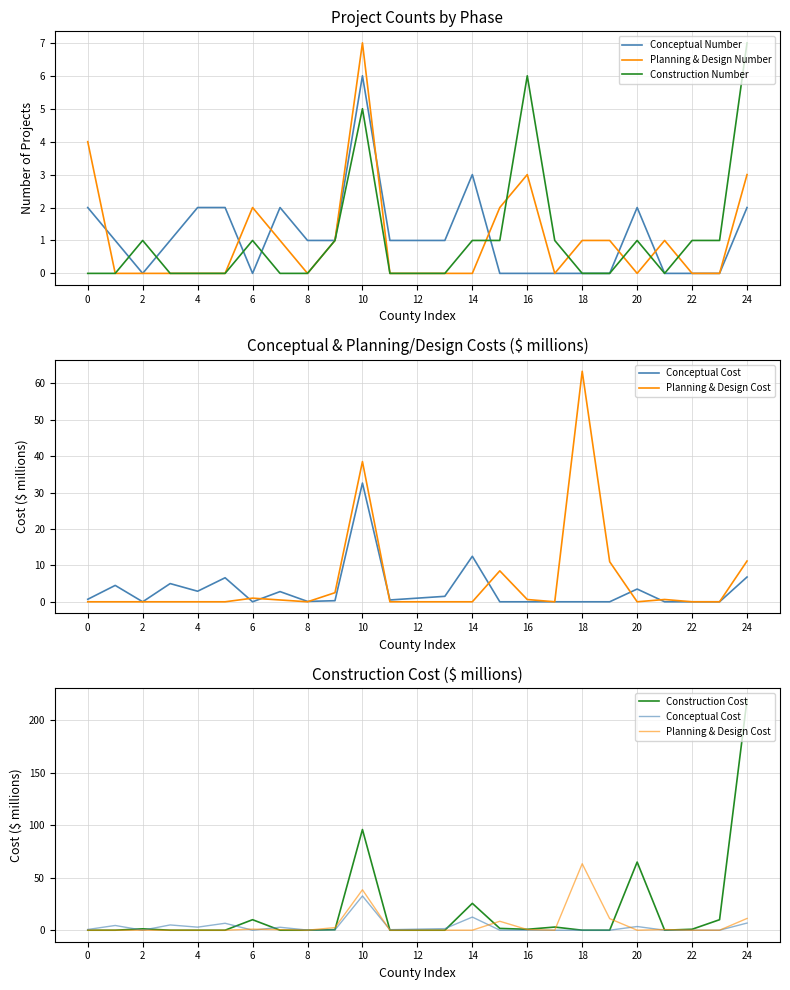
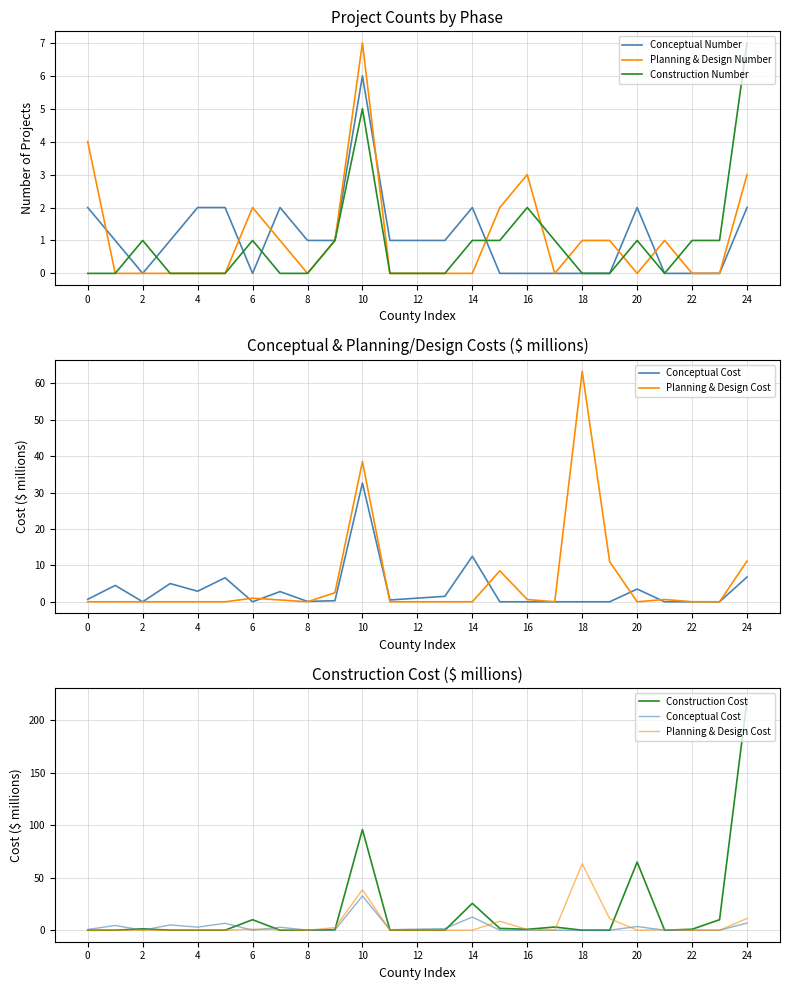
Project Counts by Phase, Conceptual Number, 14: 3 -> 2
Project Counts by Phase, Construction Number, 16: 6 -> 2
